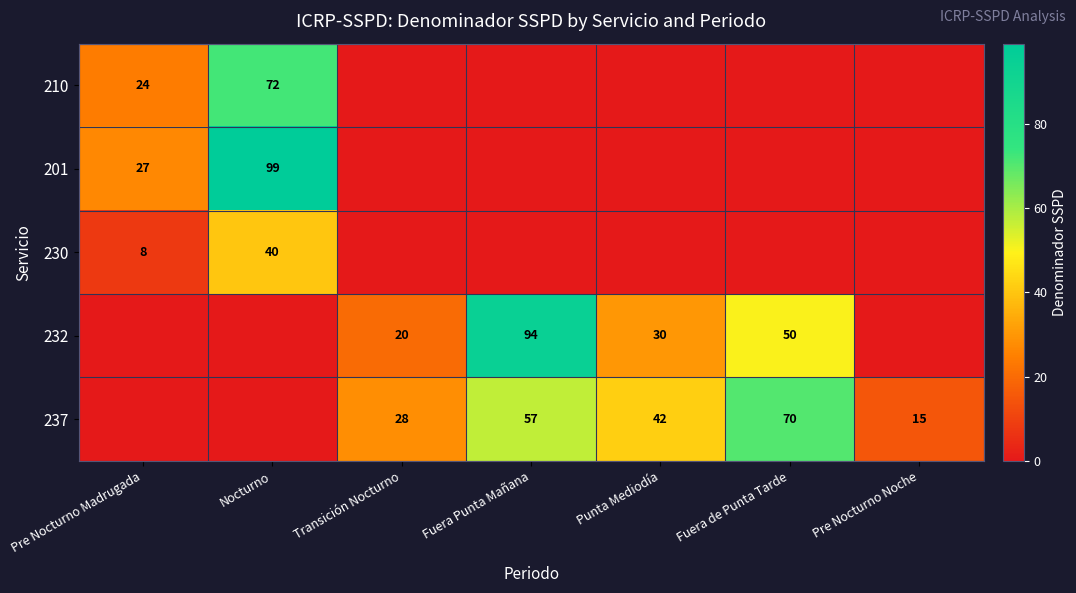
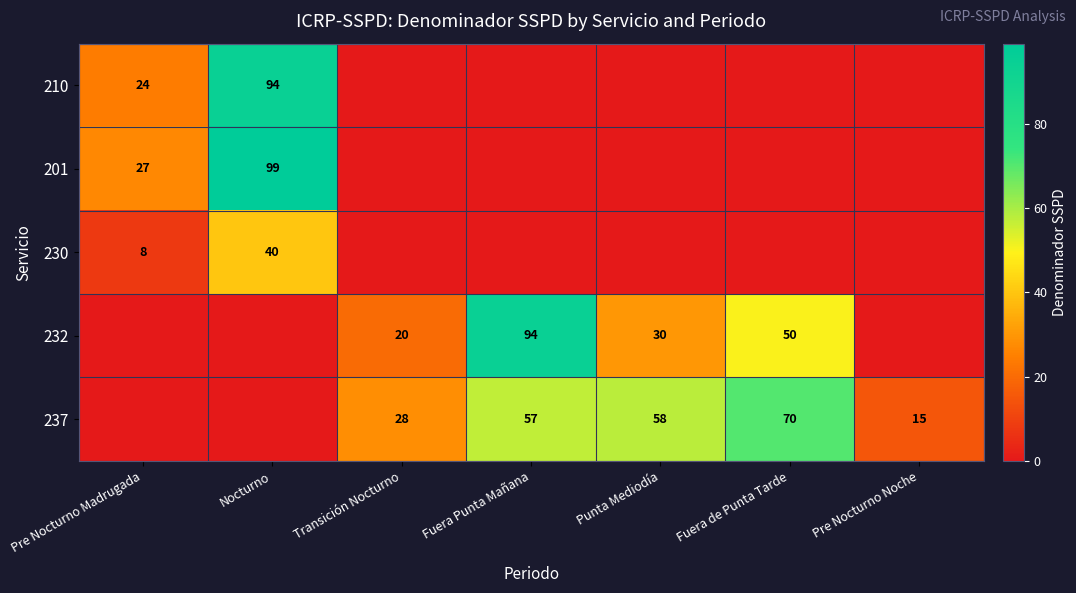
210, Nocturno: 72 -> 94
237, Punta Mediodía: 42 -> 58
